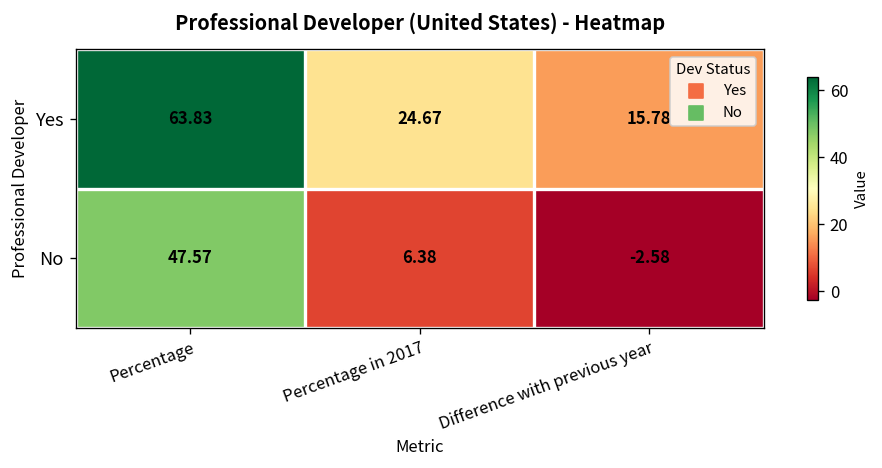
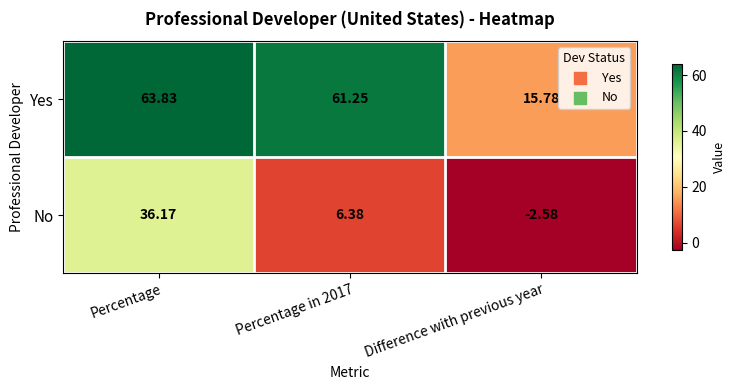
Yes, Percentage in 2017: 24.67 -> 61.25
No, Percentage: 47.57 -> 36.17
